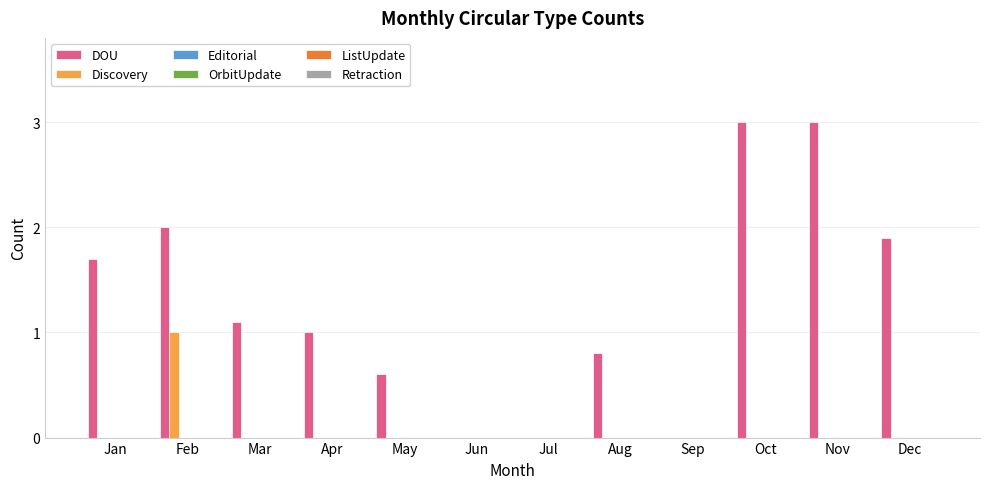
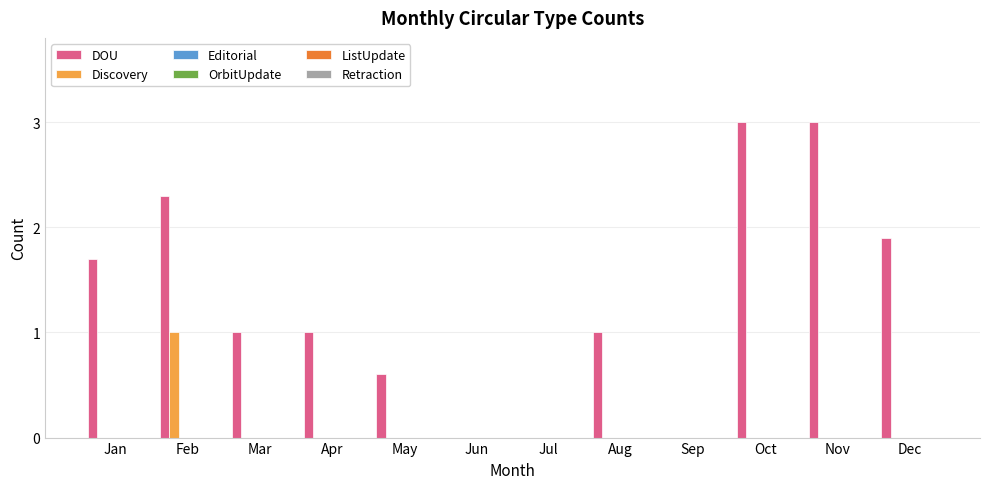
DOU, Feb: 2.0 -> 2.3
DOU, Mar: 1.1 -> 1.0
DOU, Aug: 0.8 -> 1.0
